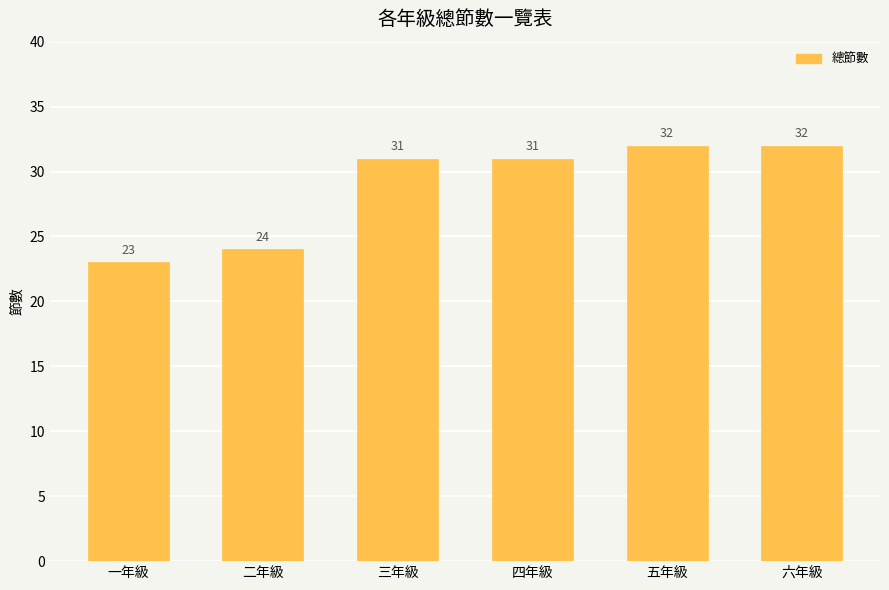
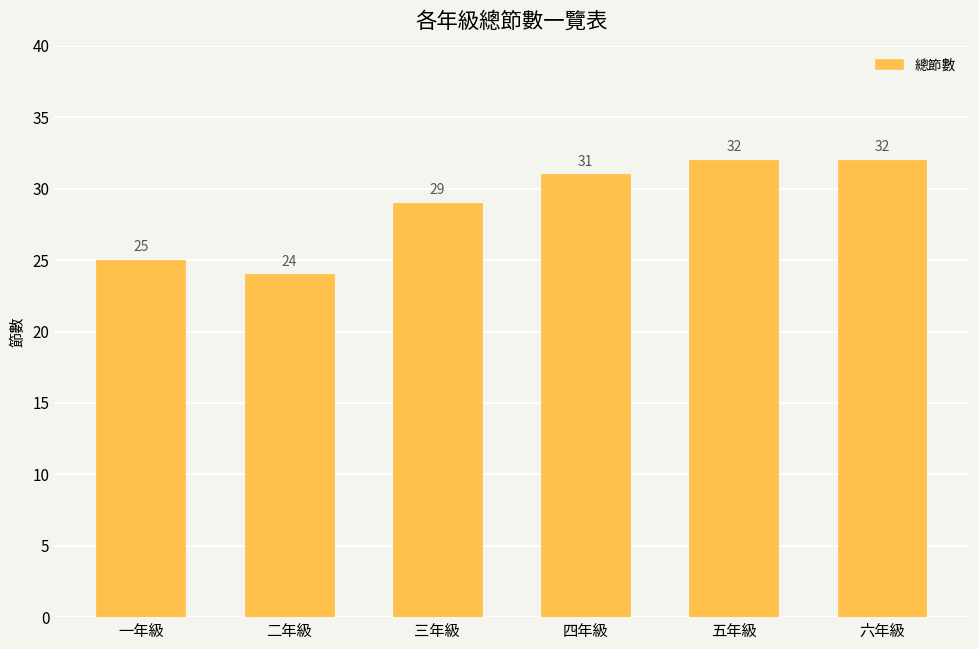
一年級: 23 -> 25
三年級: 31 -> 29
